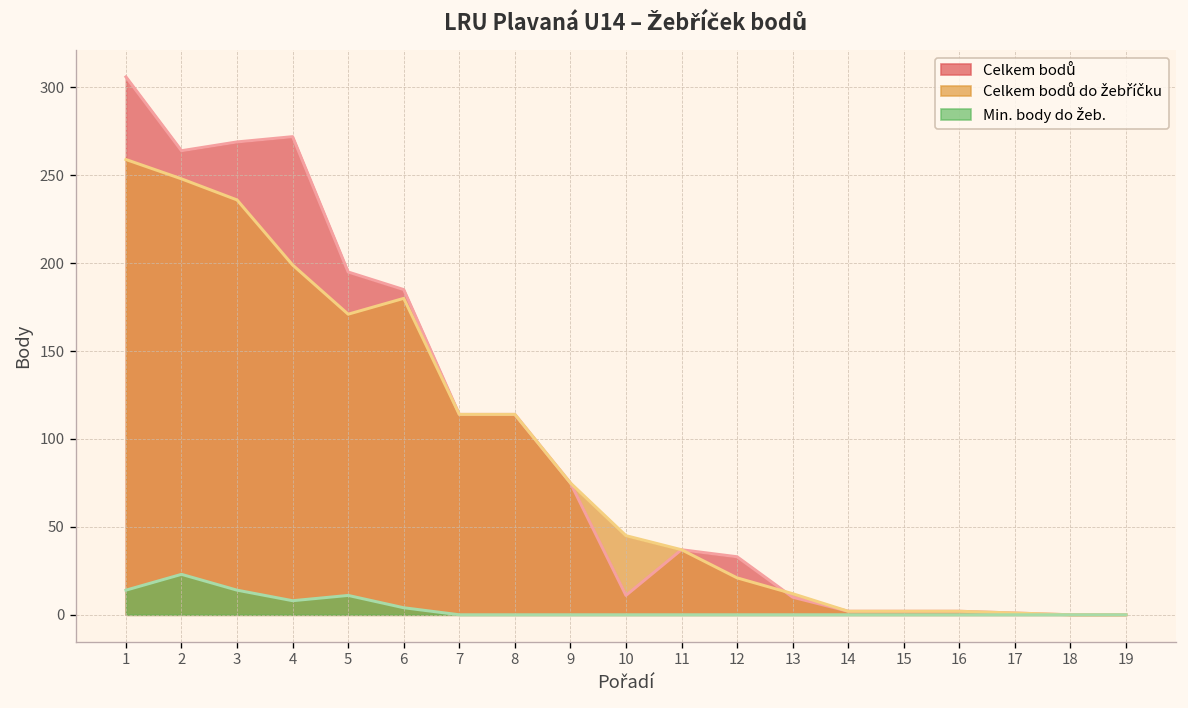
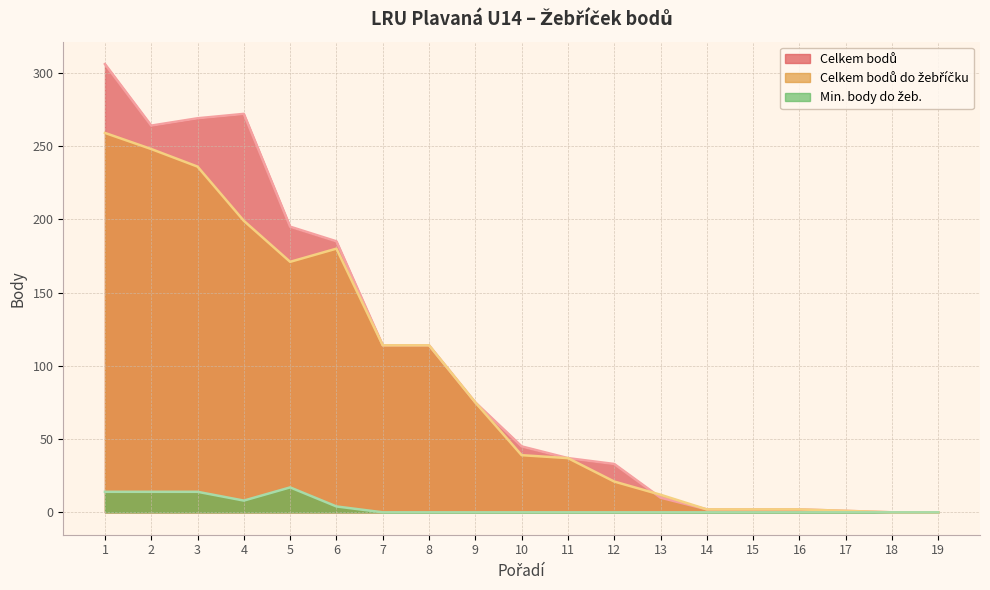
Min. body do žeb., 2: 23 -> 14
Min. body do žeb., 5: 11 -> 17
Celkem bodů, 10: 11 -> 45
Celkem bodů do žebříčku, 10: 45 -> 39
